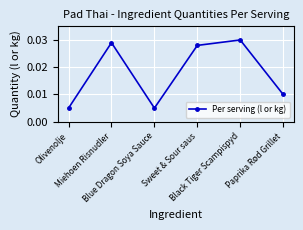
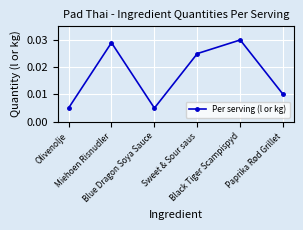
Sweet & Sour saus: 0.028 -> 0.025
